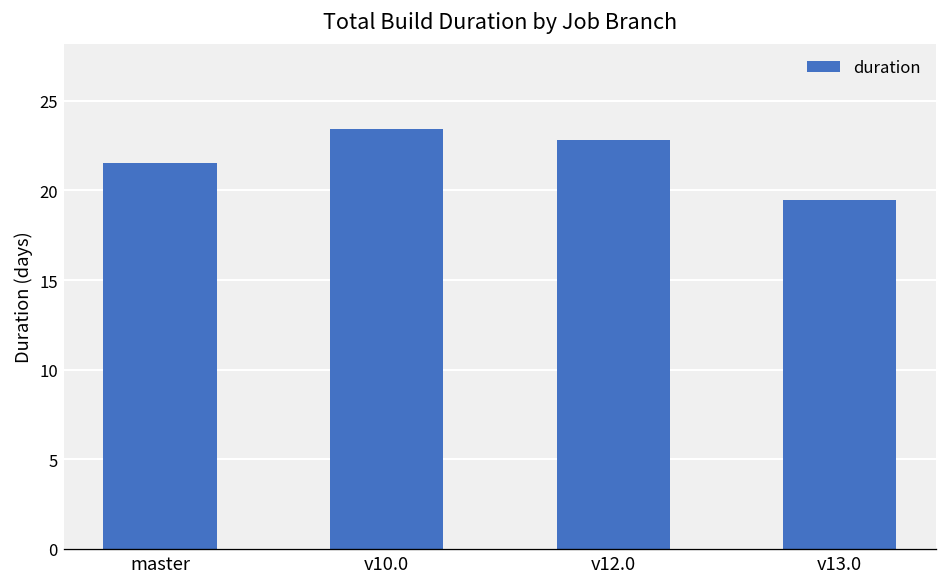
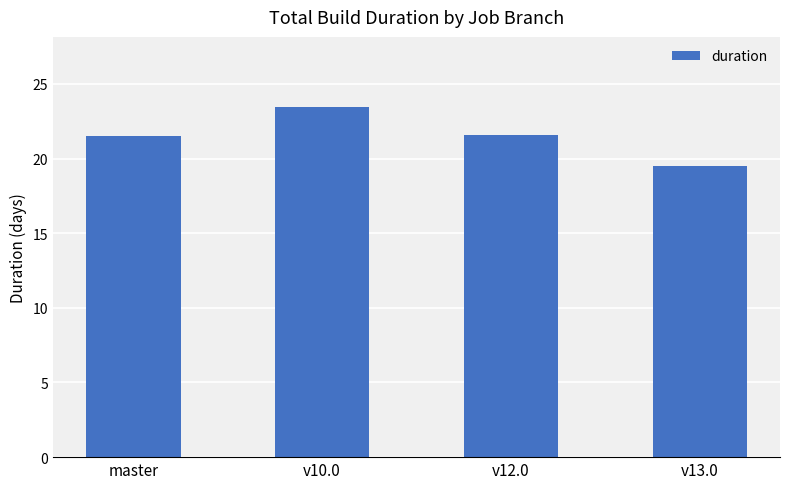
v12.0: 22.8 -> 21.6
